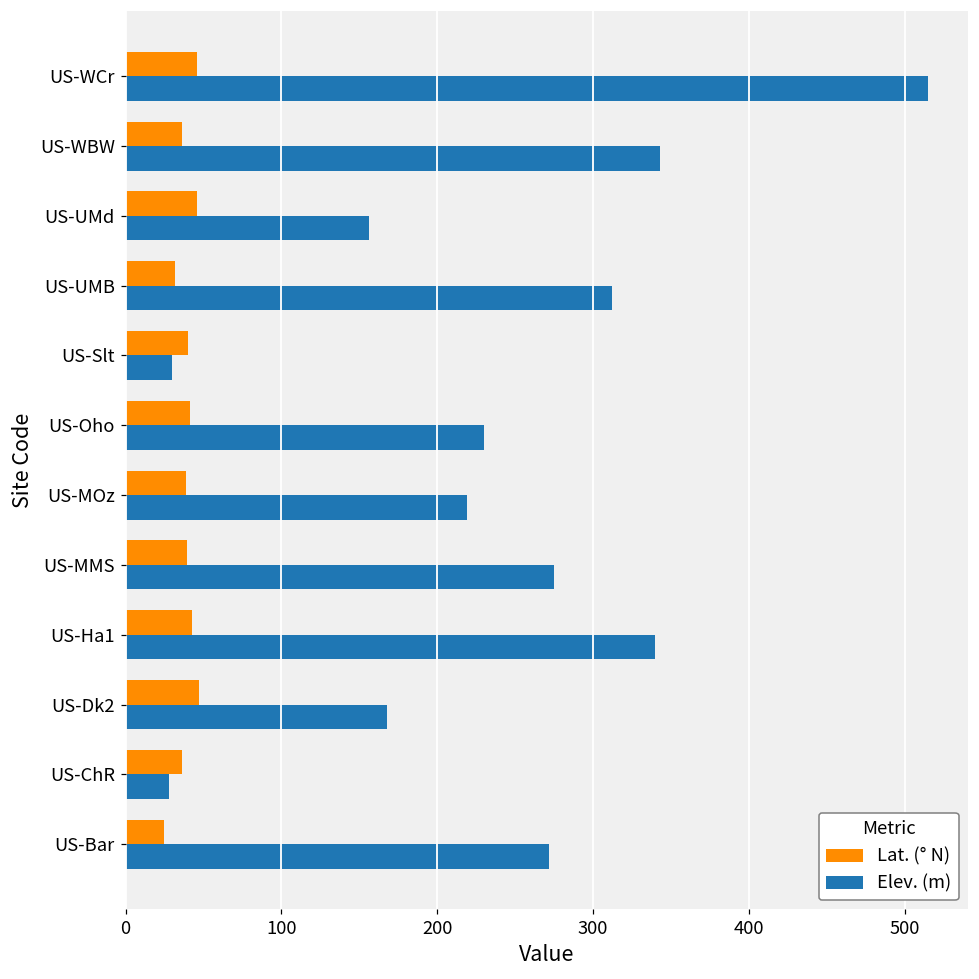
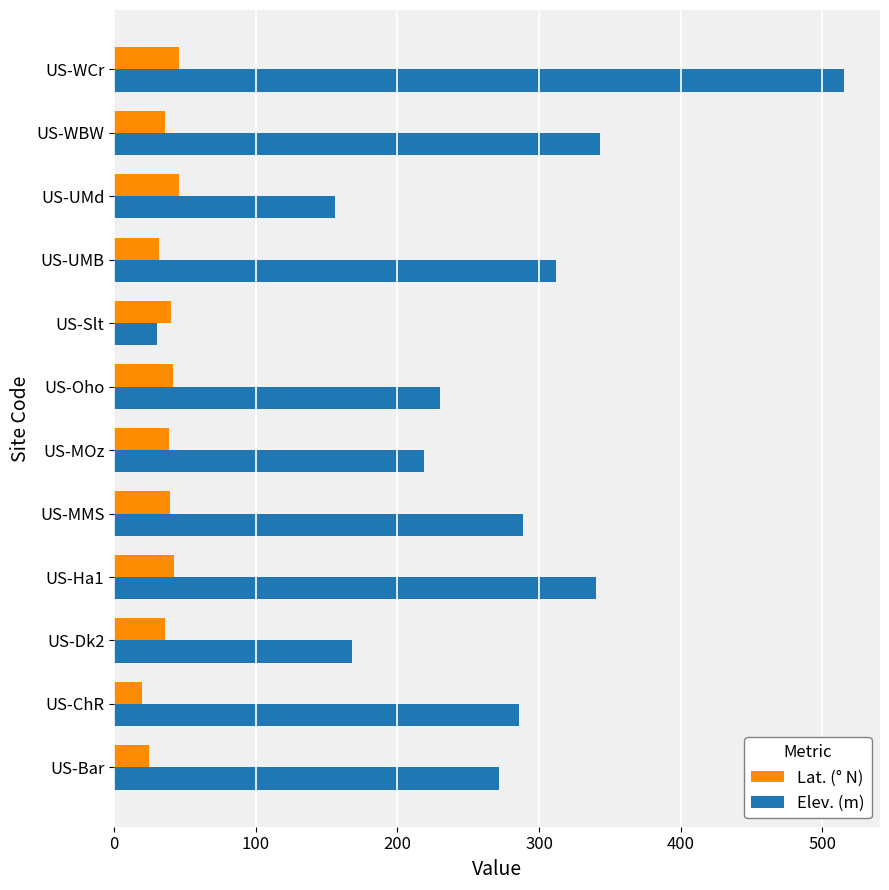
Elev. (m), US-MMS: 275 -> 289
Lat. (° N), US-Dk2: 47 -> 36
Lat. (° N), US-ChR: 36 -> 20
Elev. (m), US-ChR: 28 -> 286
